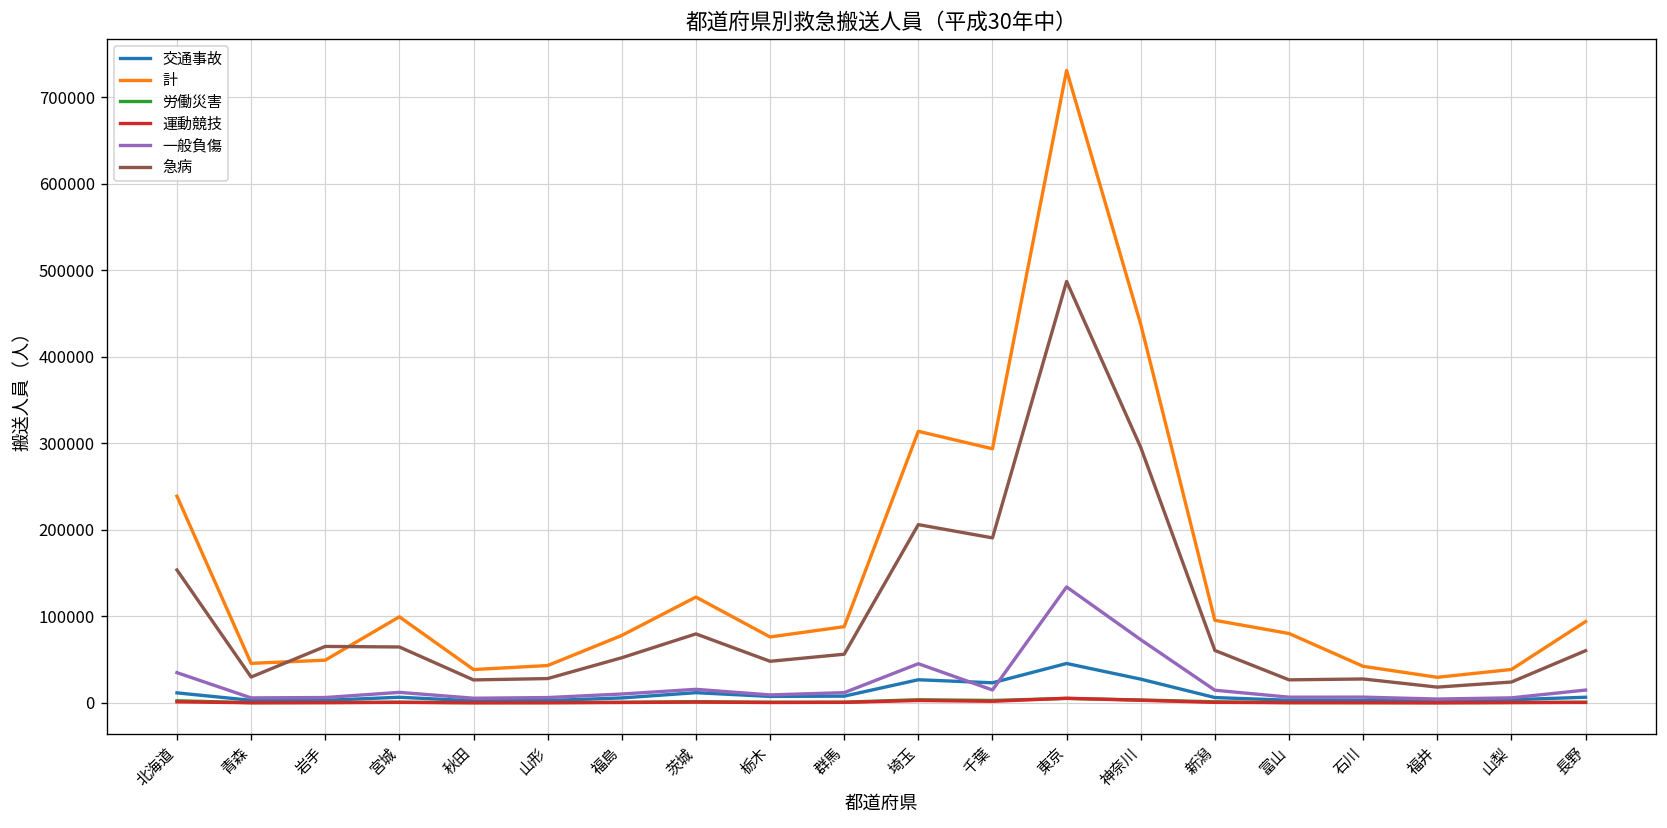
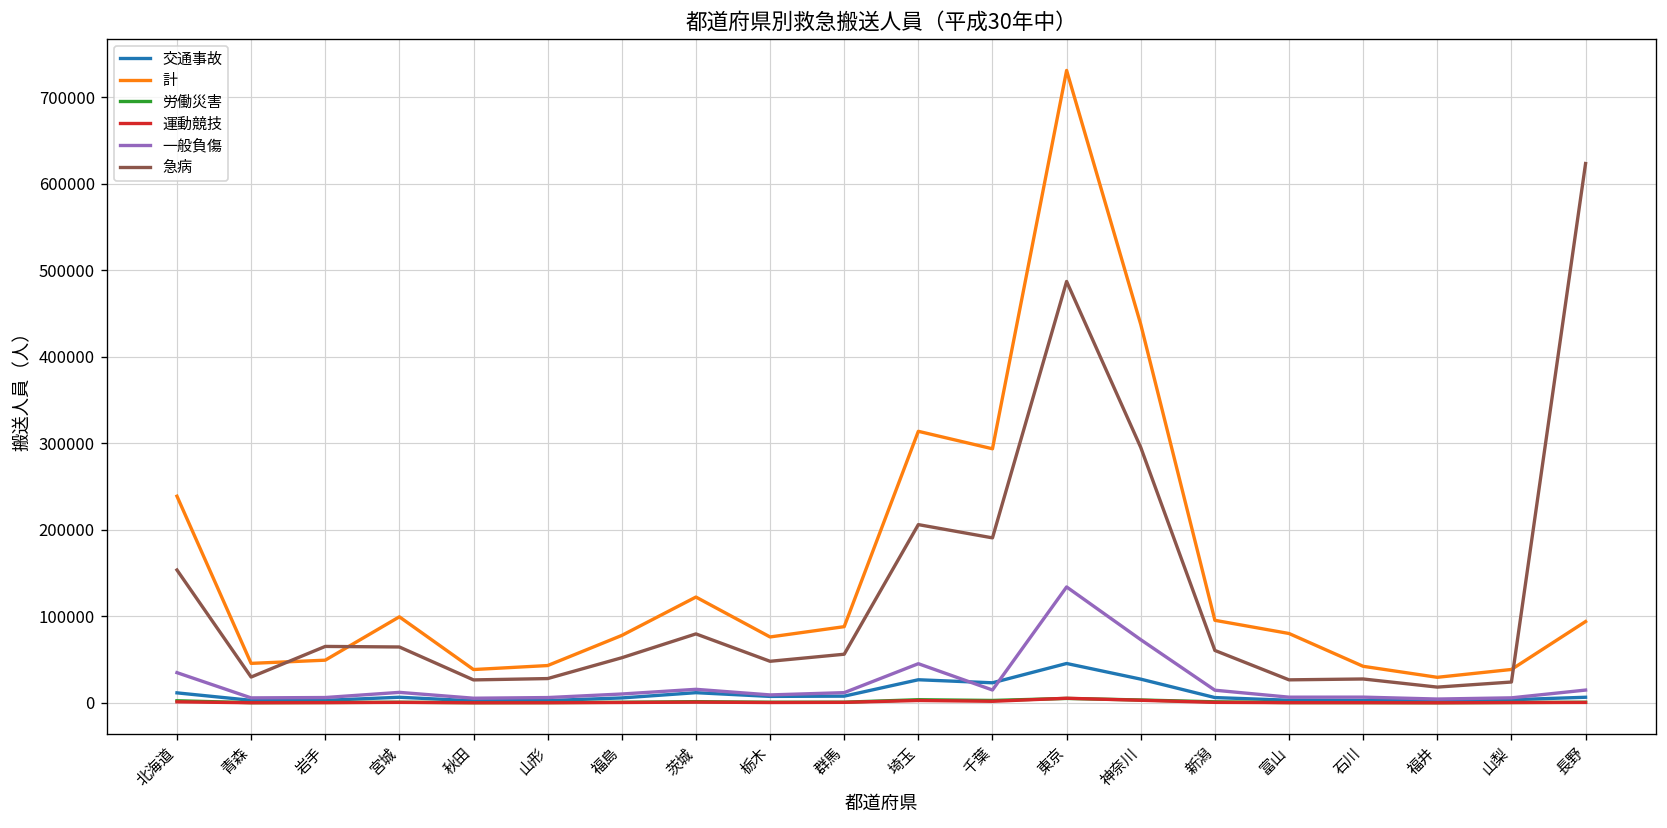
急病, 長野: 60000 -> 620000
